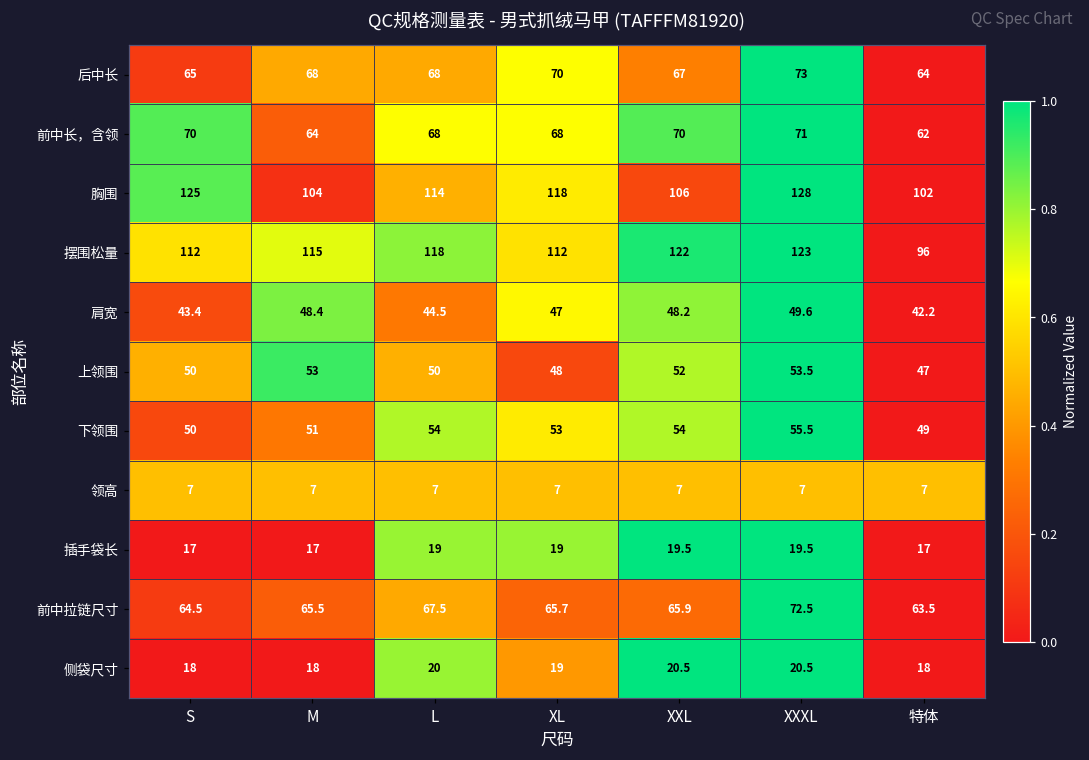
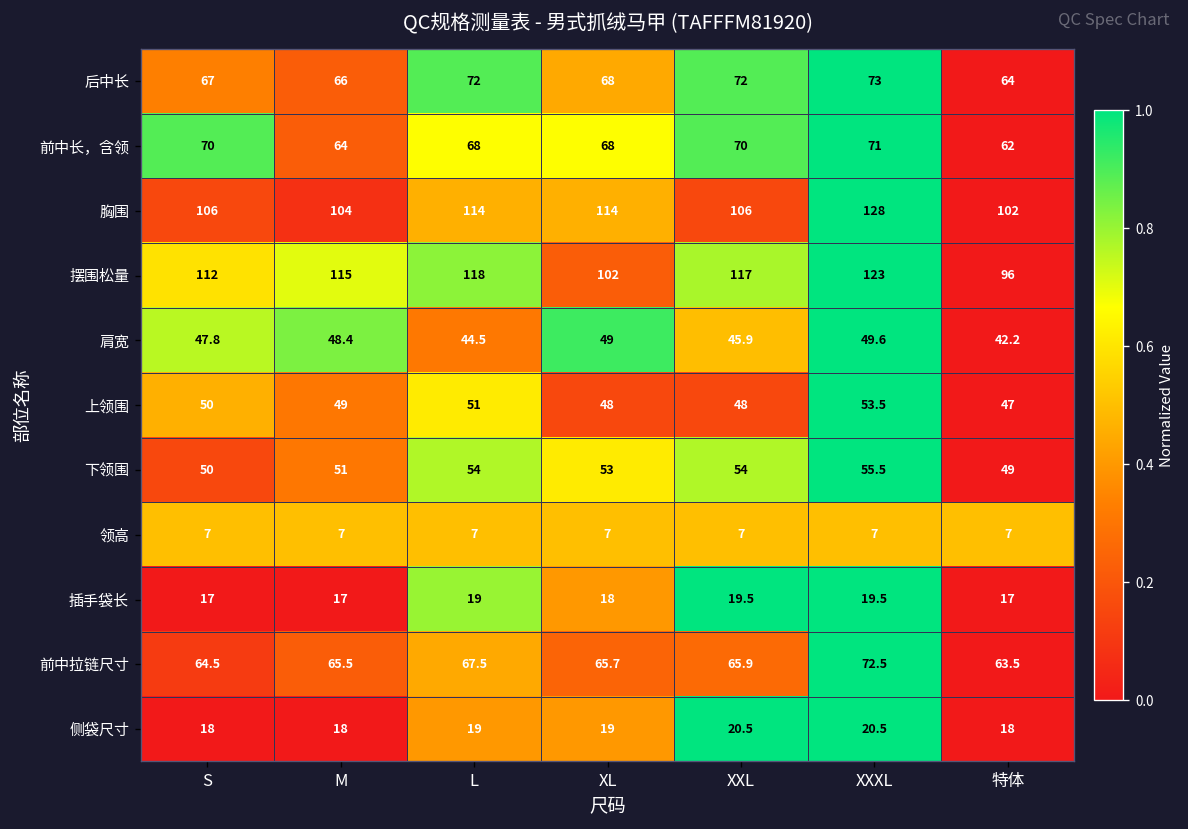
后中长, S: 65 -> 67
后中长, M: 68 -> 66
后中长, L: 68 -> 72
后中长, XL: 70 -> 68
后中长, XXL: 67 -> 72
胸围, S: 125 -> 106
胸围, XL: 118 -> 114
摆围松量, XL: 112 -> 102
摆围松量, XXL: 122 -> 117
肩宽, S: 43.4 -> 47.8
肩宽, XL: 47 -> 49
肩宽, XXL: 48.2 -> 45.9
上领围, M: 53 -> 49
上领围, L: 50 -> 51
上领围, XXL: 52 -> 48
插手袋长, XL: 19 -> 18
侧袋尺寸, L: 20 -> 19
